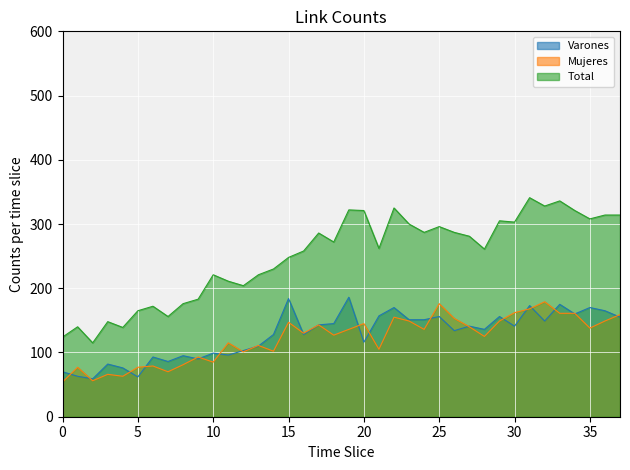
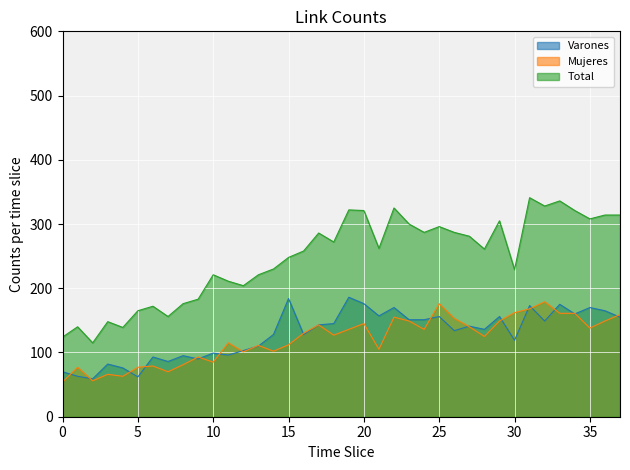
Mujeres, 15: 150 -> 110
Varones, 20: 120 -> 180
Varones, 30: 140 -> 120
Total, 30: 300 -> 230
